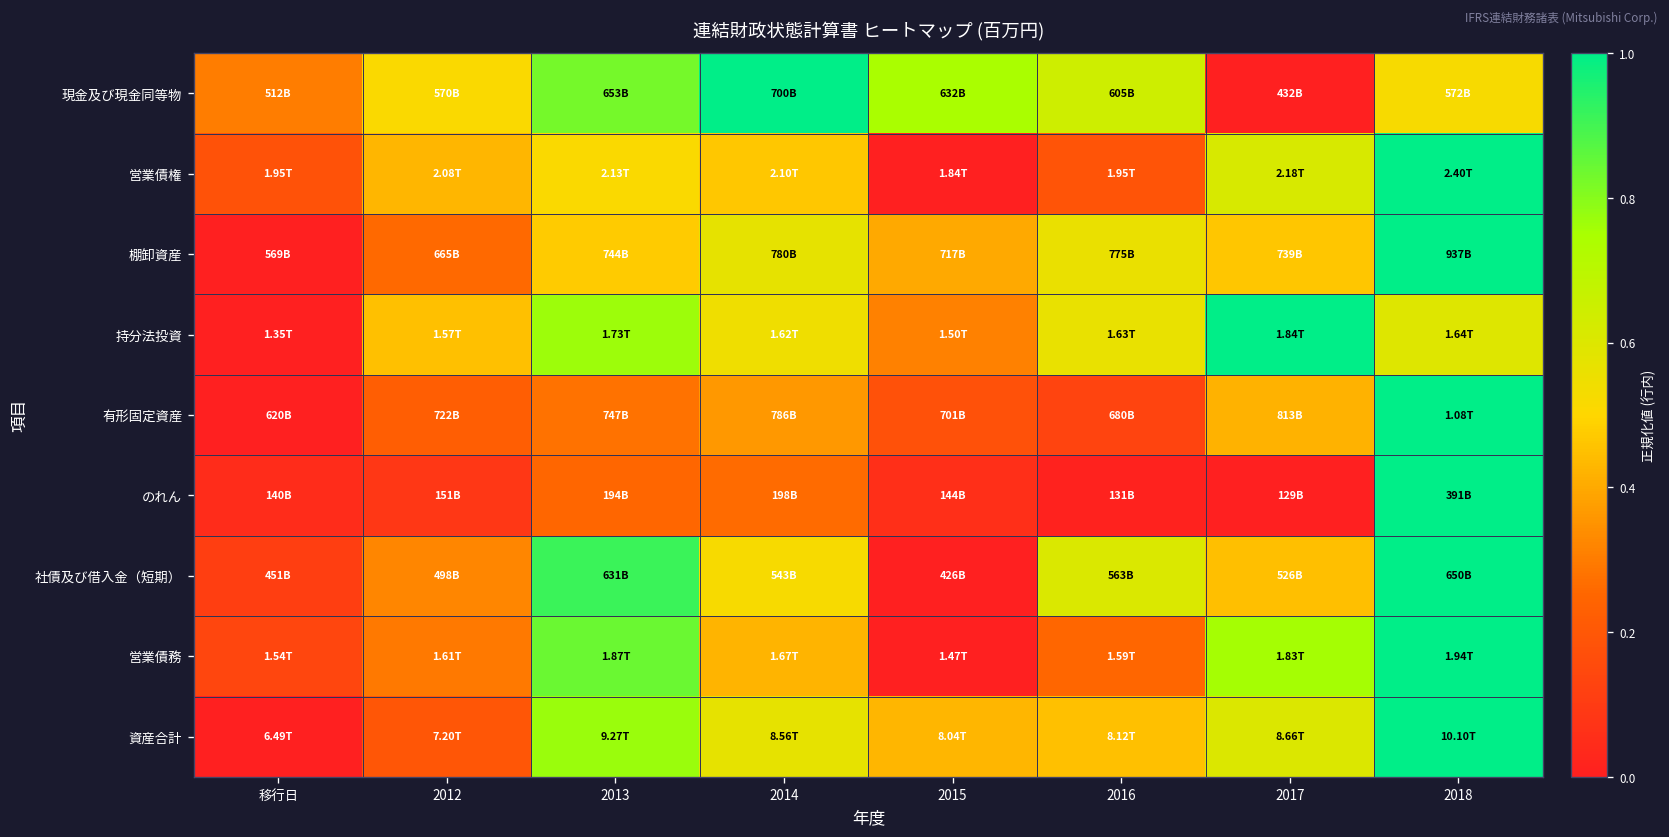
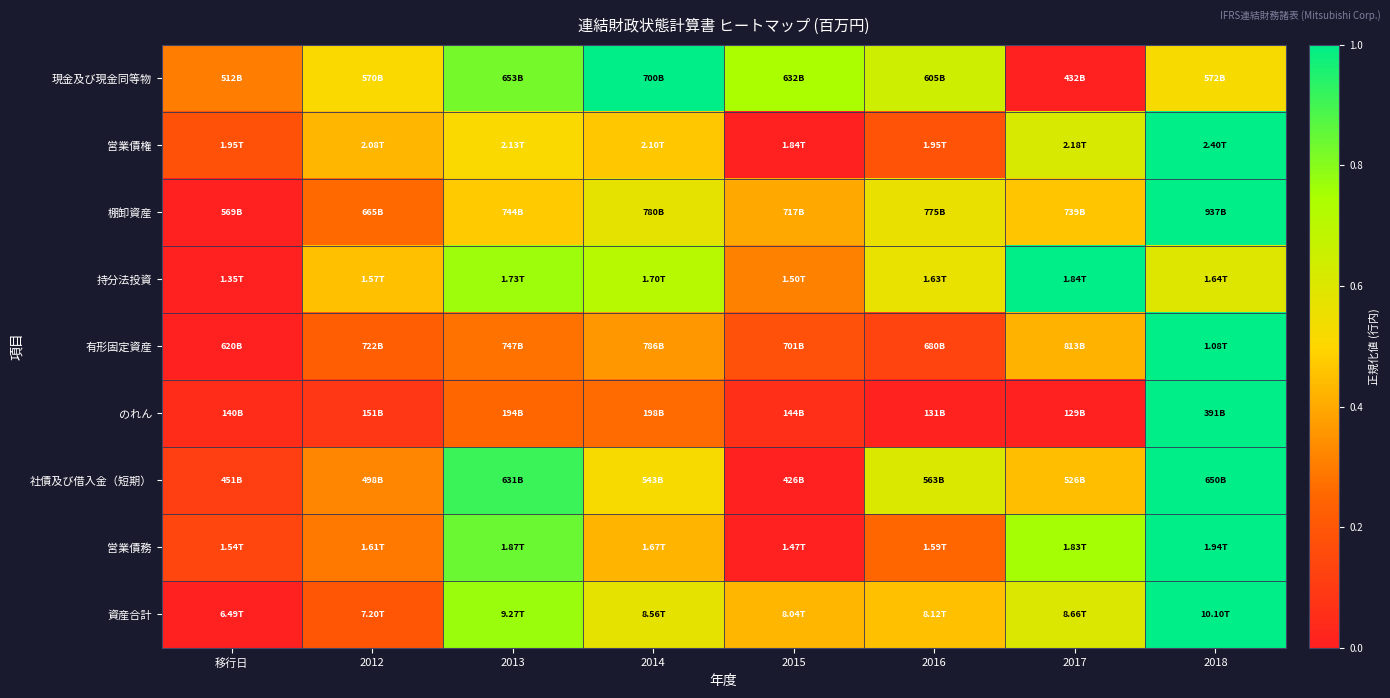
持分法投資, 2014: 1.62T -> 1.70T
